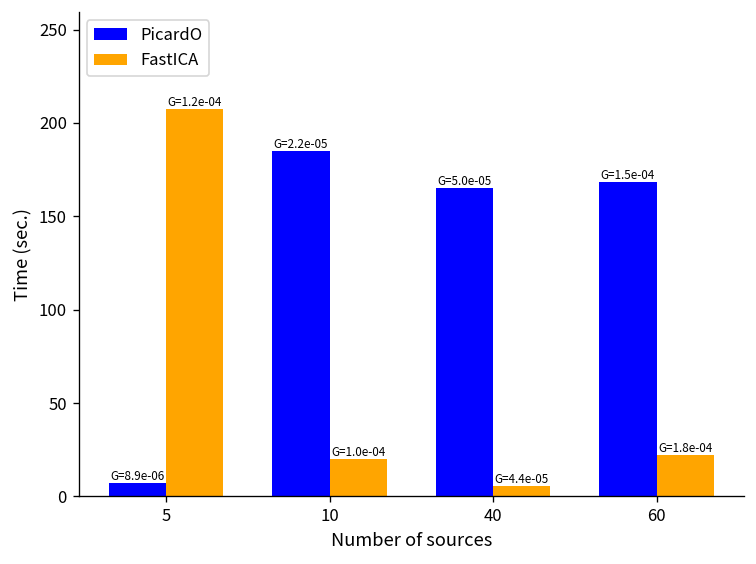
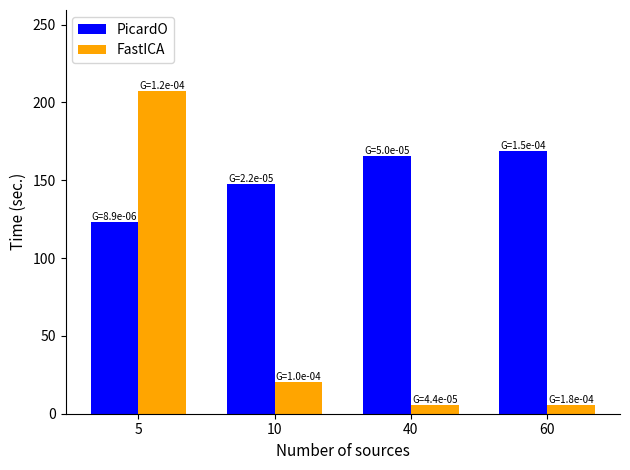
PicardO, 5: 7 -> 123
PicardO, 10: 185 -> 147
FastICA, 60: 22 -> 5
